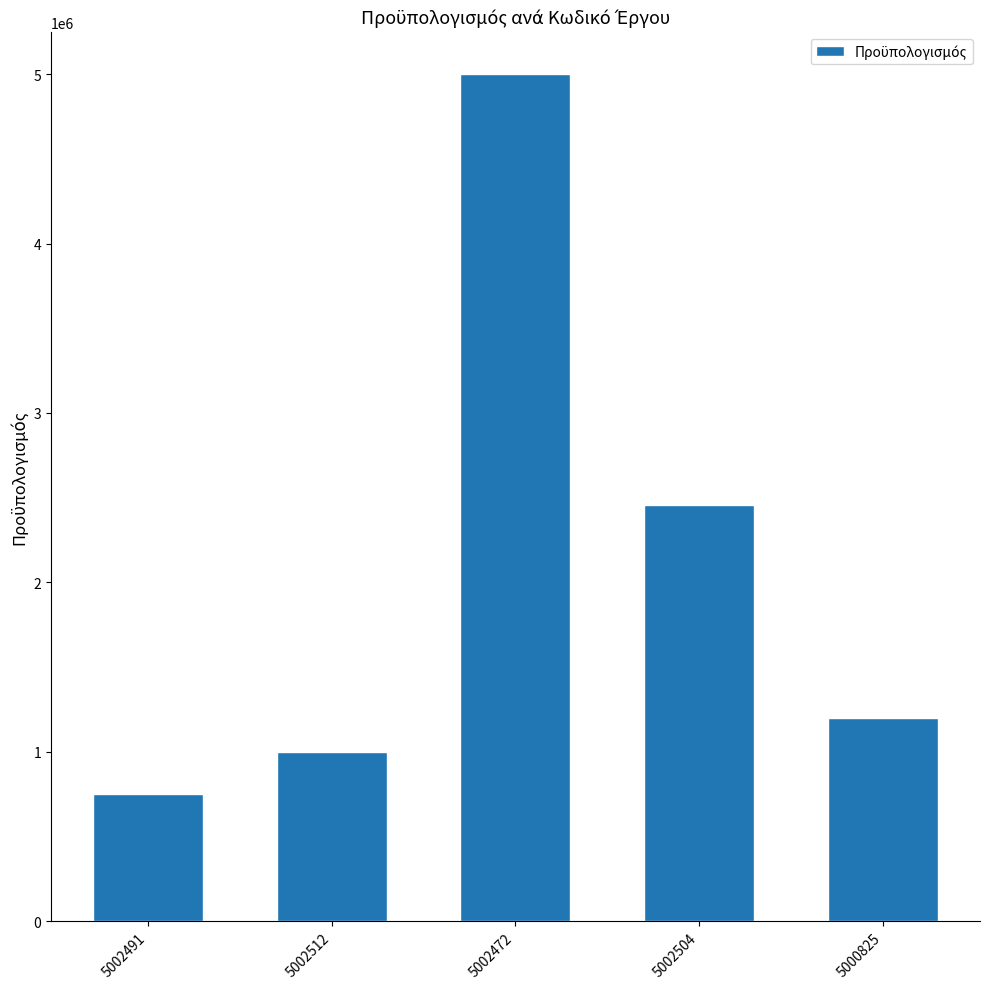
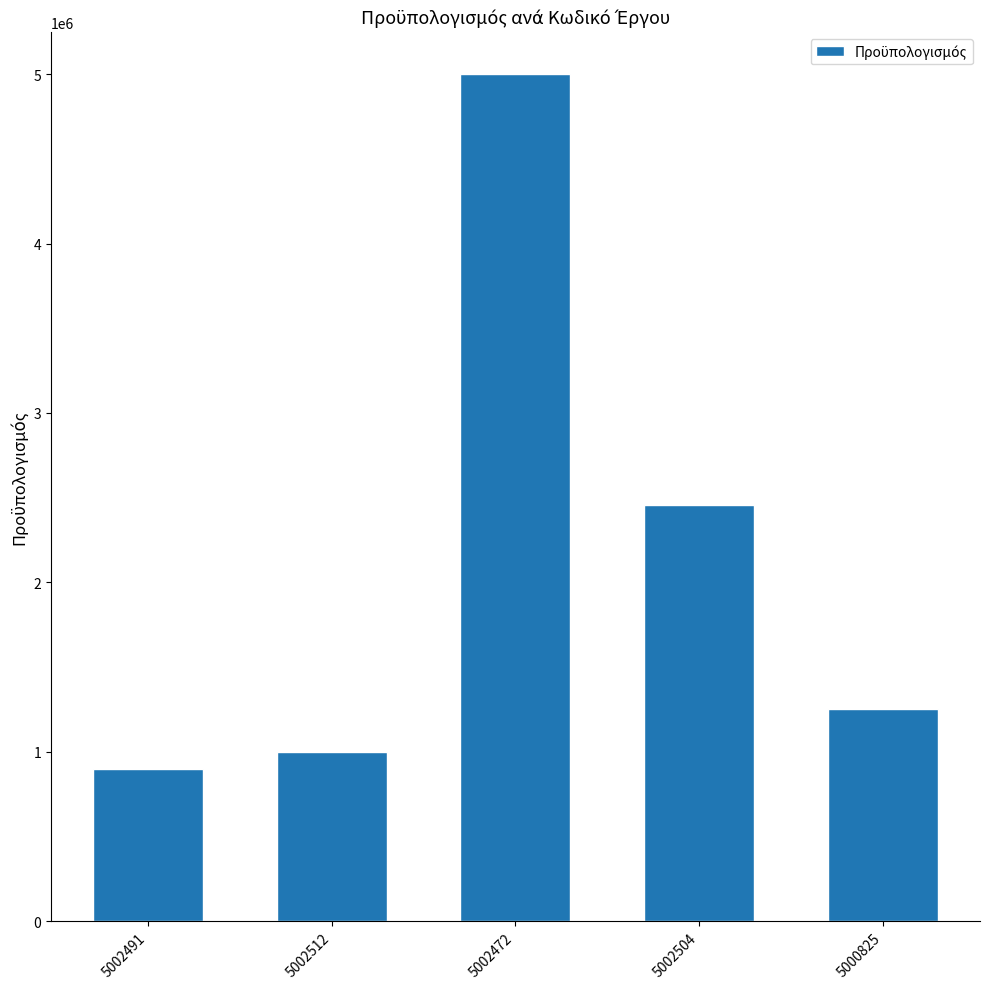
5002491: 750000 -> 900000
5000825: 1200000 -> 1250000
